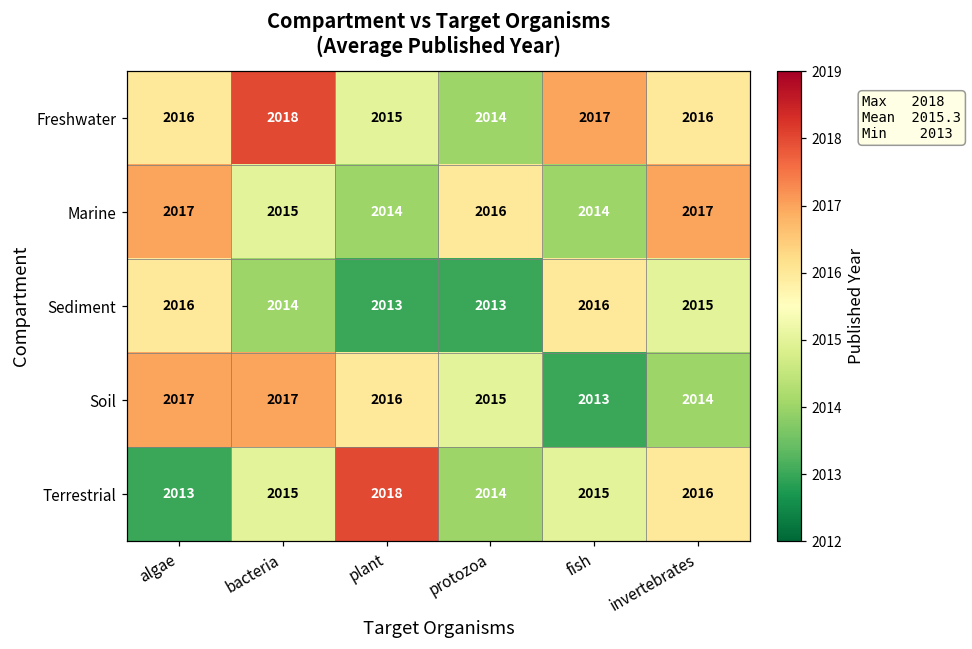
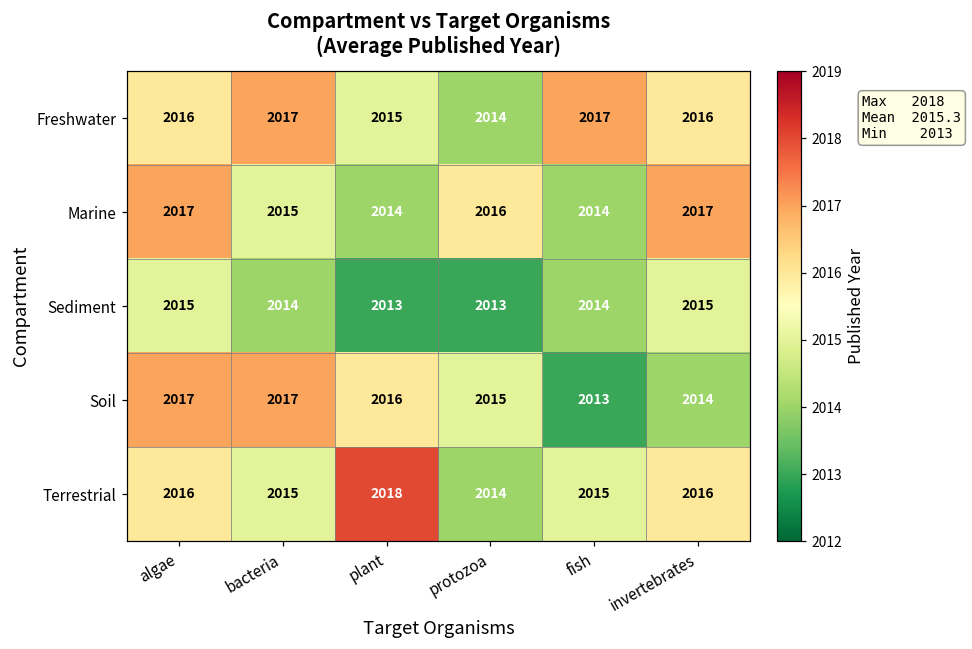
Freshwater, bacteria: 2018 -> 2017
Sediment, algae: 2016 -> 2015
Sediment, fish: 2016 -> 2014
Terrestrial, algae: 2013 -> 2016
